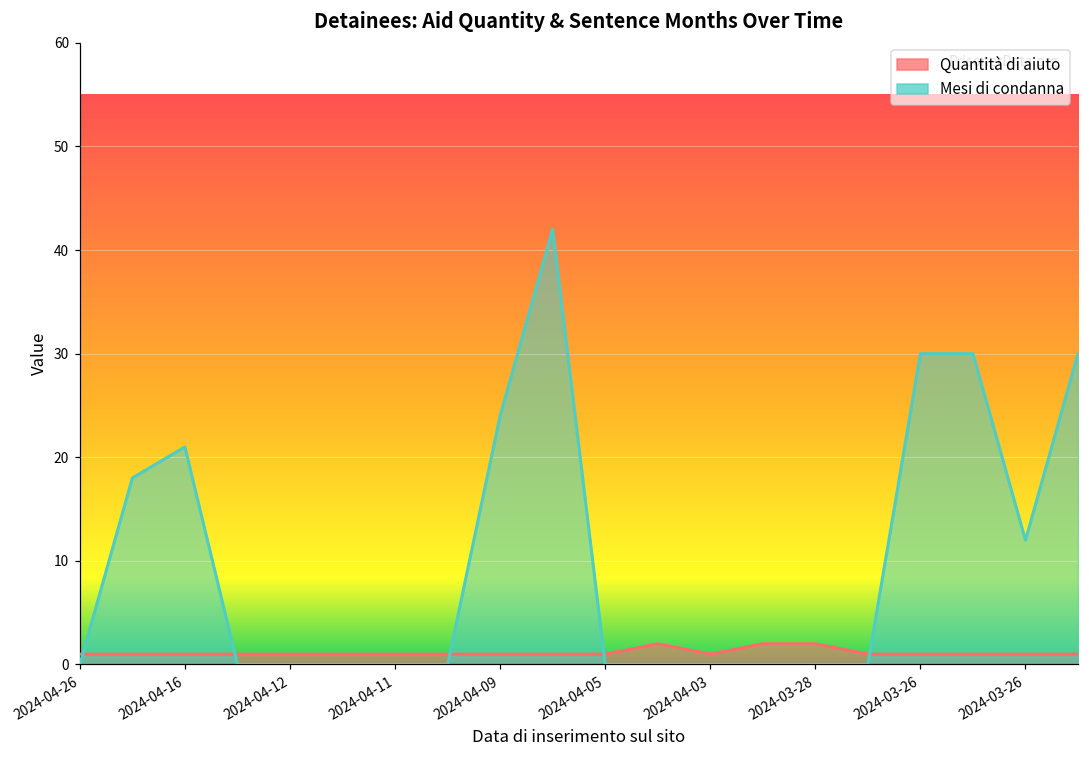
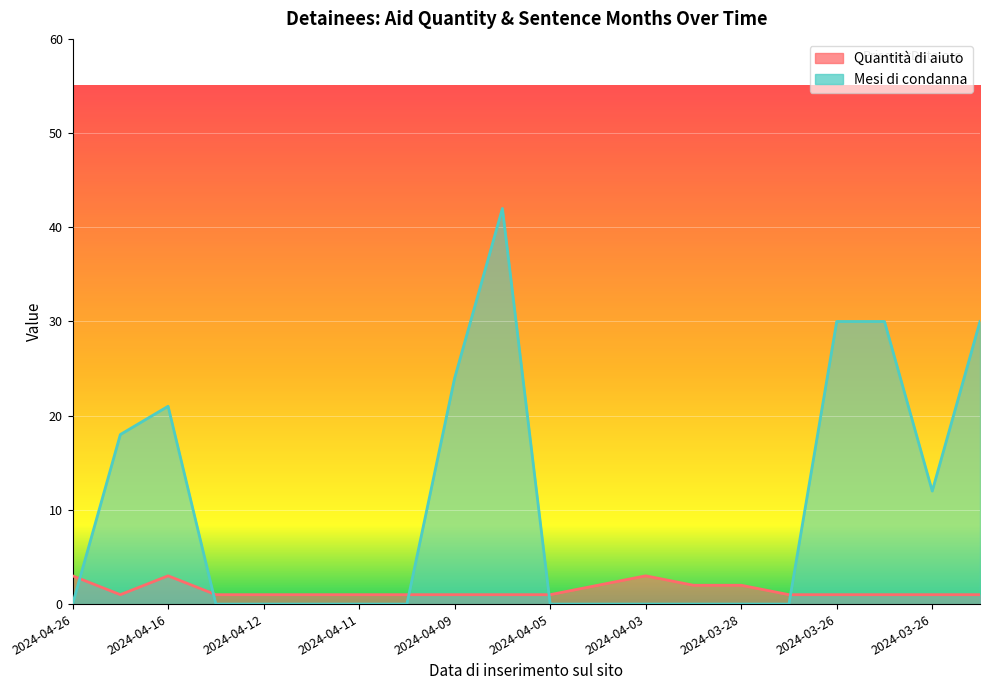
Quantità di aiuto, 2024-04-26: 1 -> 3
Quantità di aiuto, 2024-04-16: 1 -> 3
Quantità di aiuto, 2024-04-03: 1 -> 3
